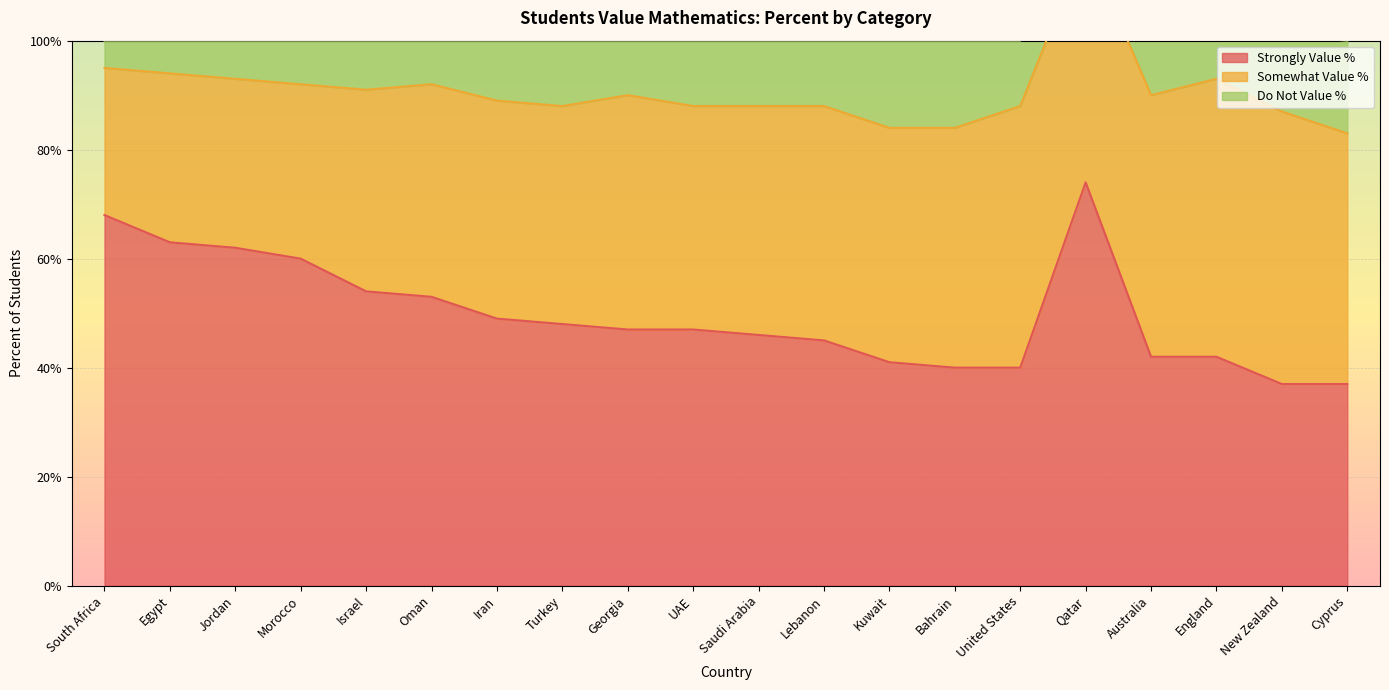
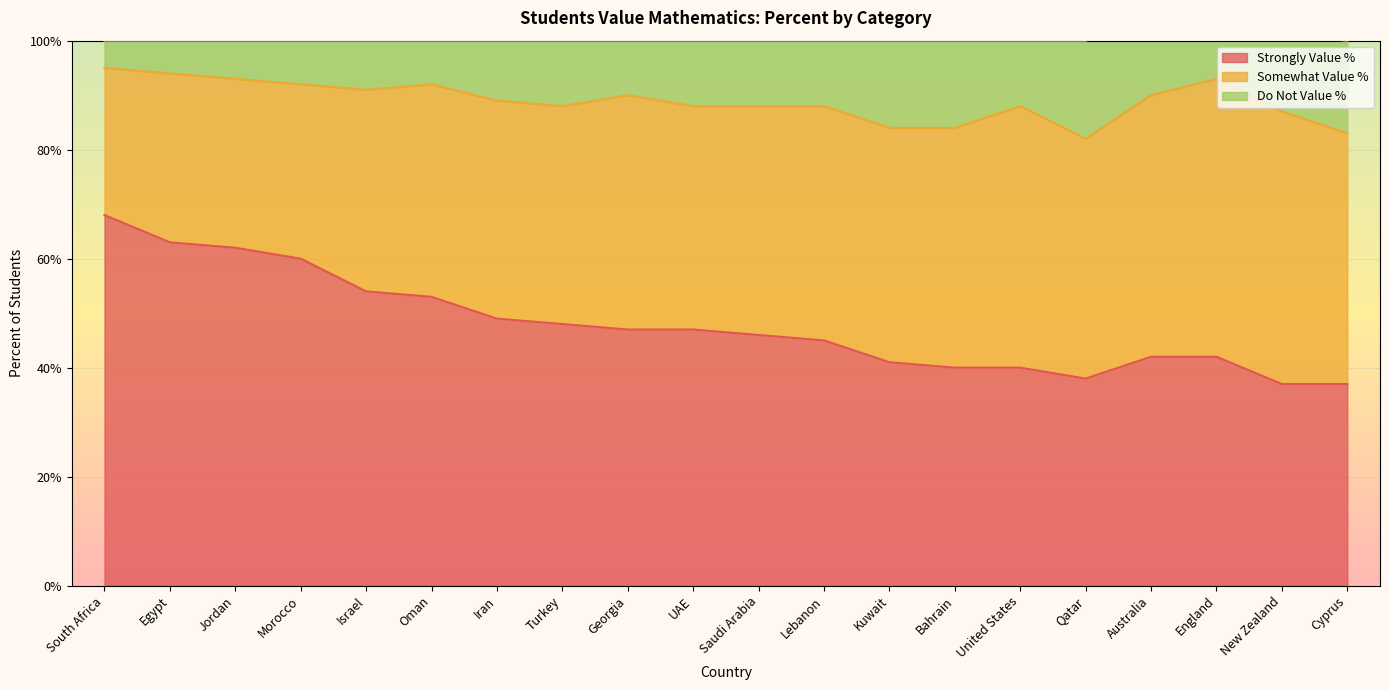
Strongly Value %, Qatar: 74% -> 38%
